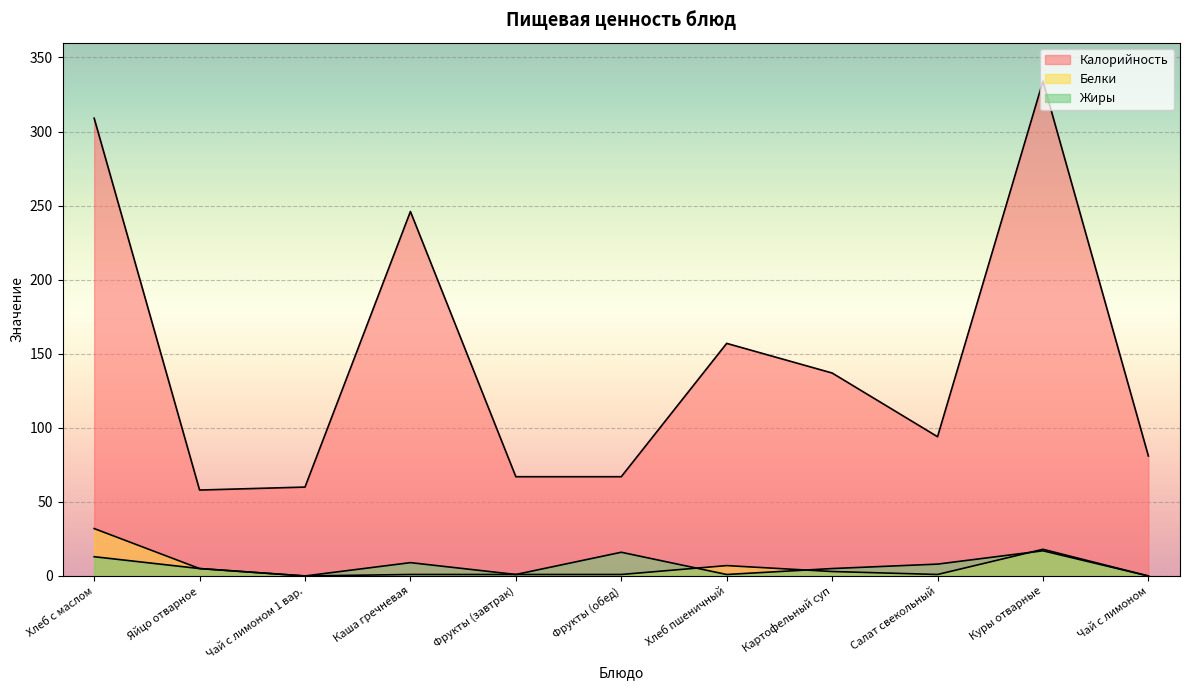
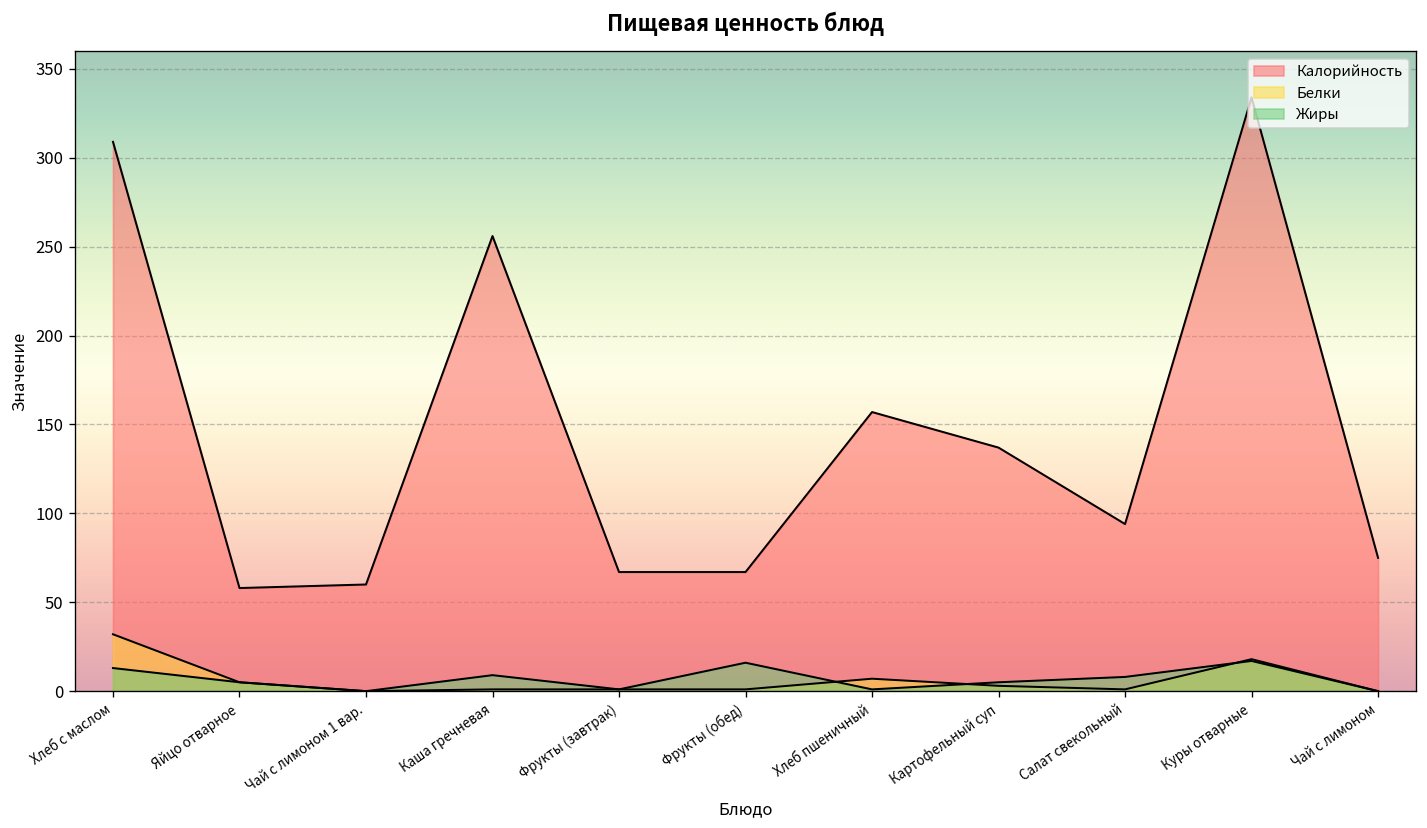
Калорийность, Каша гречневая: 246 -> 256
Калорийность, Чай с лимоном: 81 -> 75
